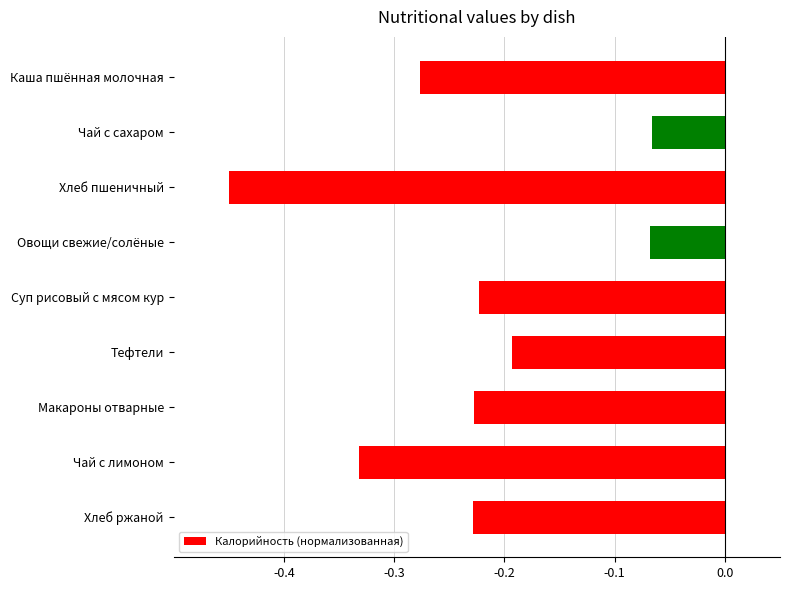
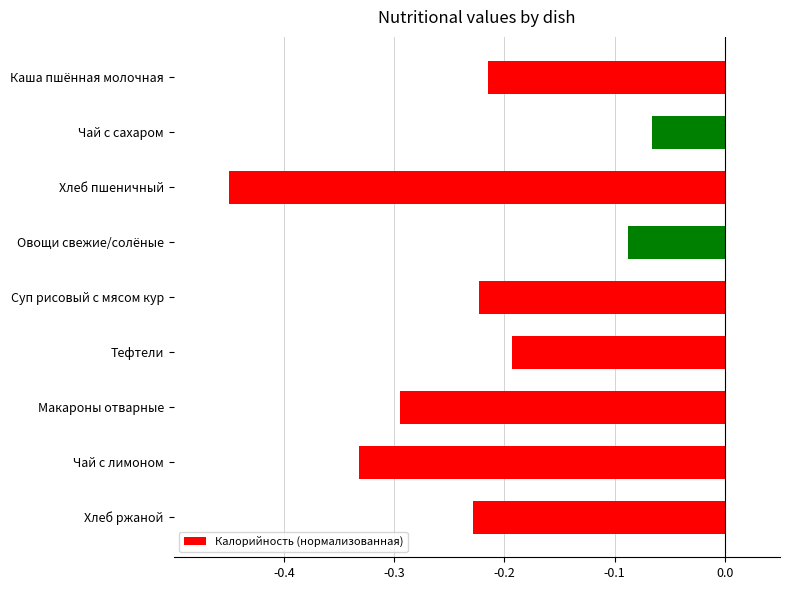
Каша пшённая молочная: -0.276 -> -0.214
Овощи свежие/солёные: -0.068 -> -0.088
Макароны отварные: -0.228 -> -0.295
